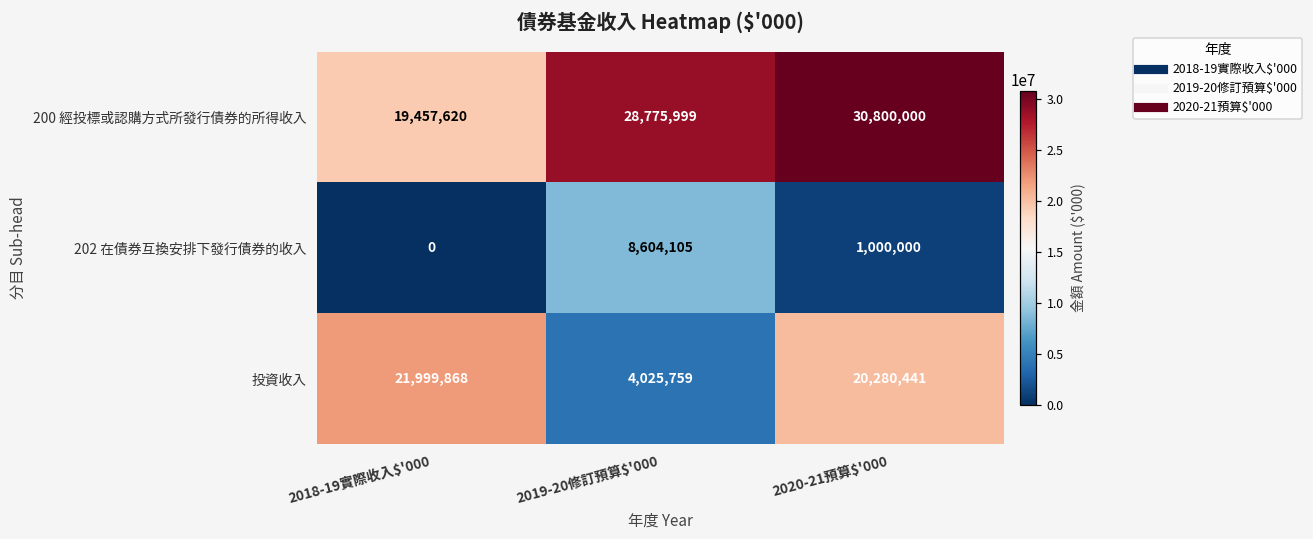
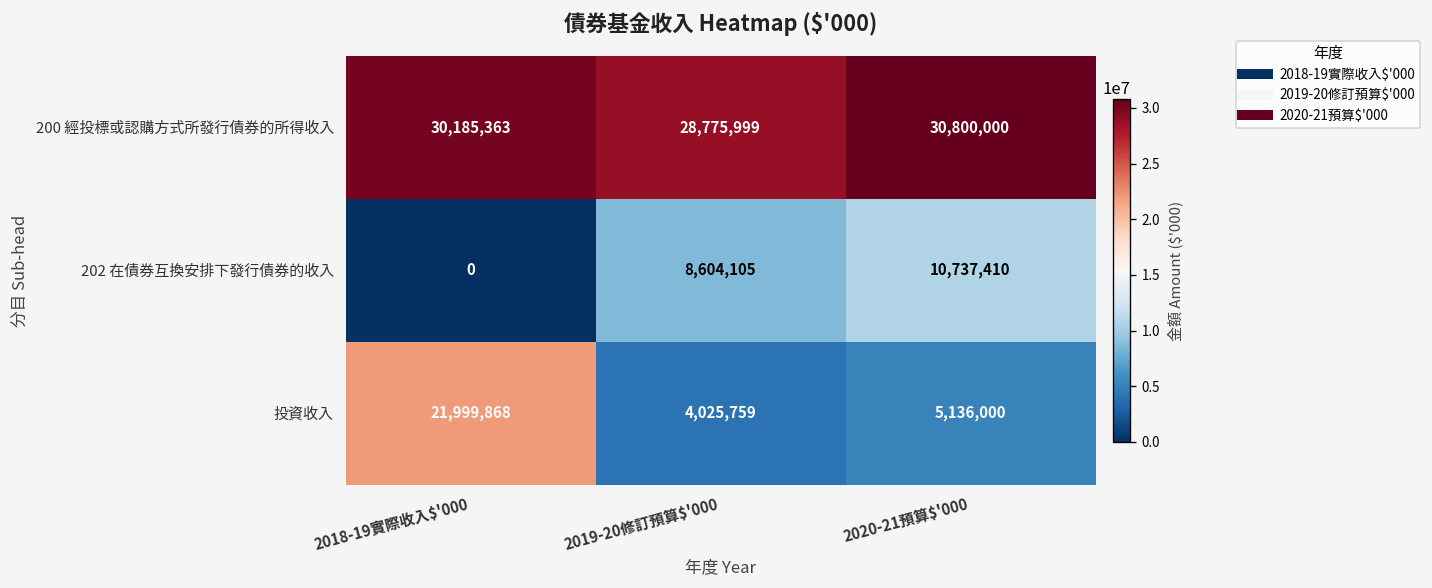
200 經投標或認購方式所發行債券的所得收入, 2018-19實際收入$'000: 19,457,620 -> 30,185,363
202 在債券互換安排下發行債券的收入, 2020-21預算$'000: 1,000,000 -> 10,737,410
投資收入, 2020-21預算$'000: 20,280,441 -> 5,136,000
